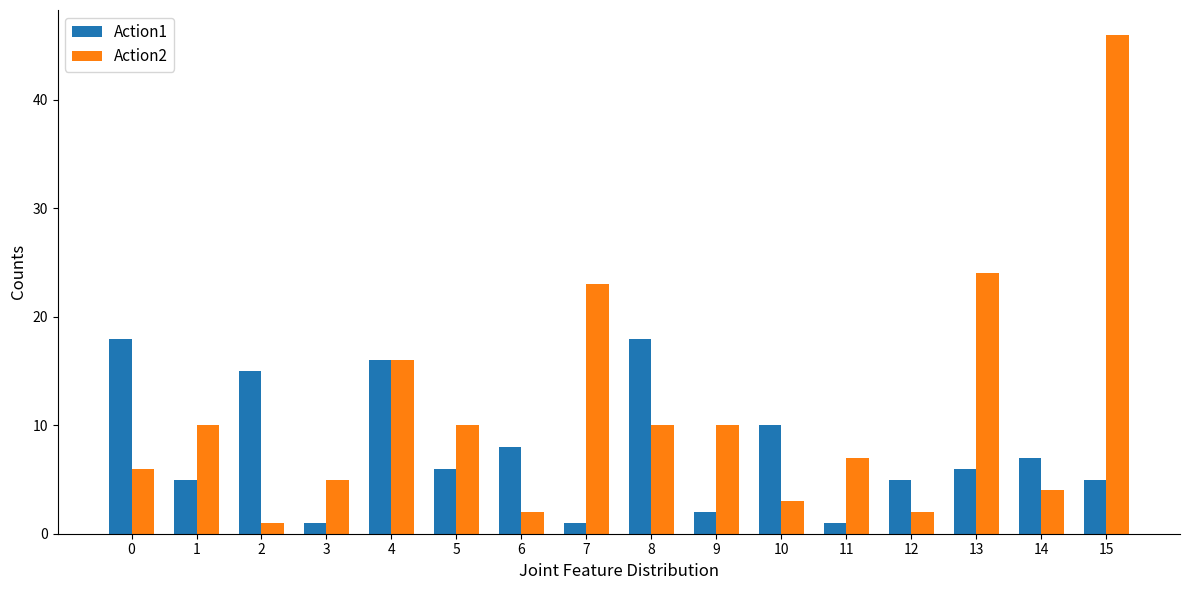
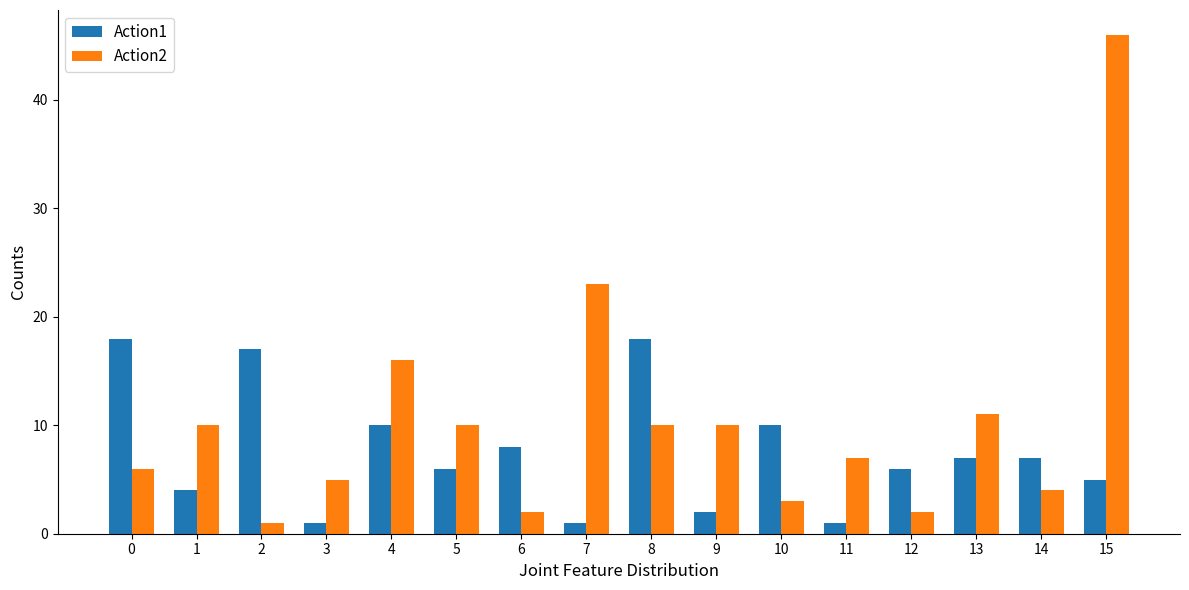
Action1, 1: 5 -> 4
Action1, 2: 15 -> 17
Action1, 4: 16 -> 10
Action1, 12: 5 -> 6
Action1, 13: 6 -> 7
Action2, 13: 24 -> 11
